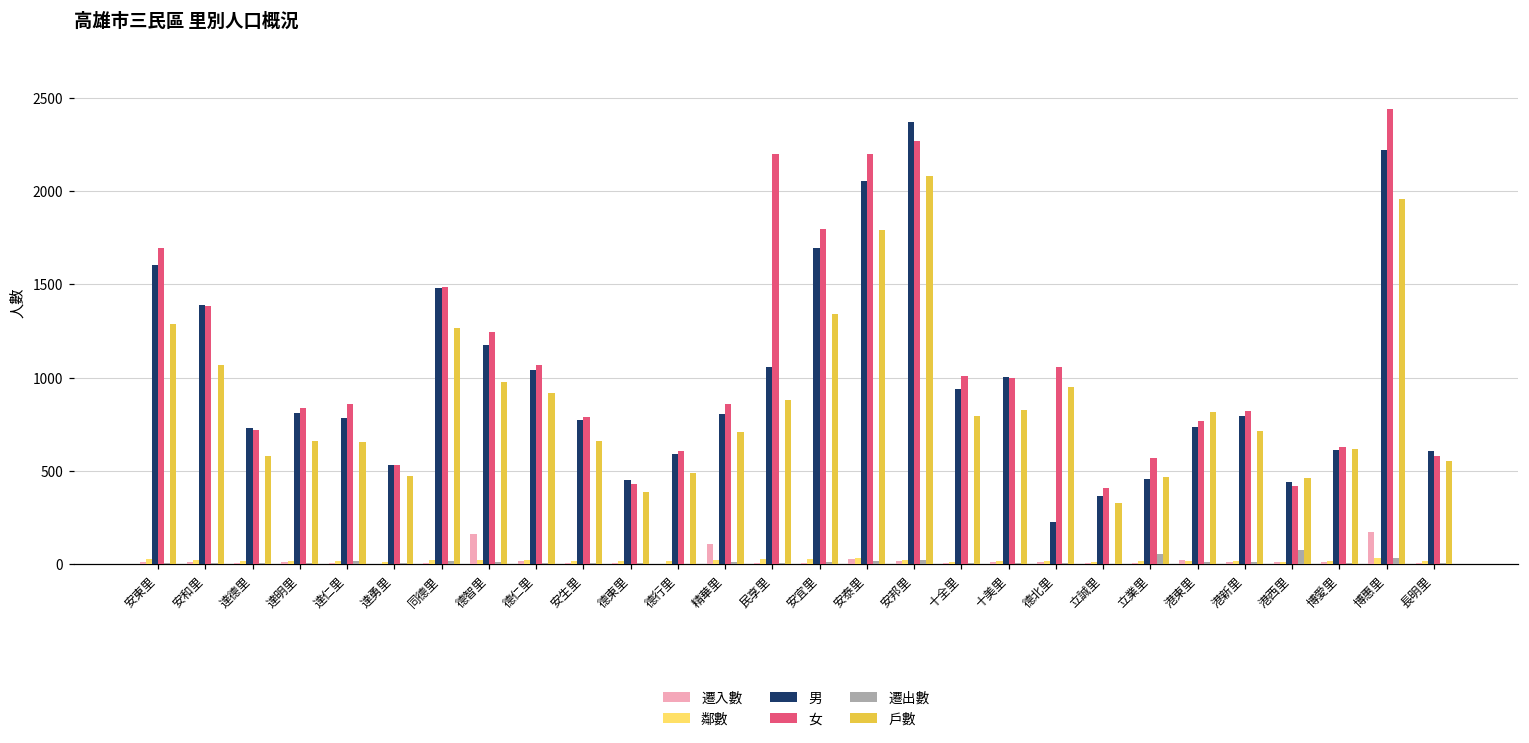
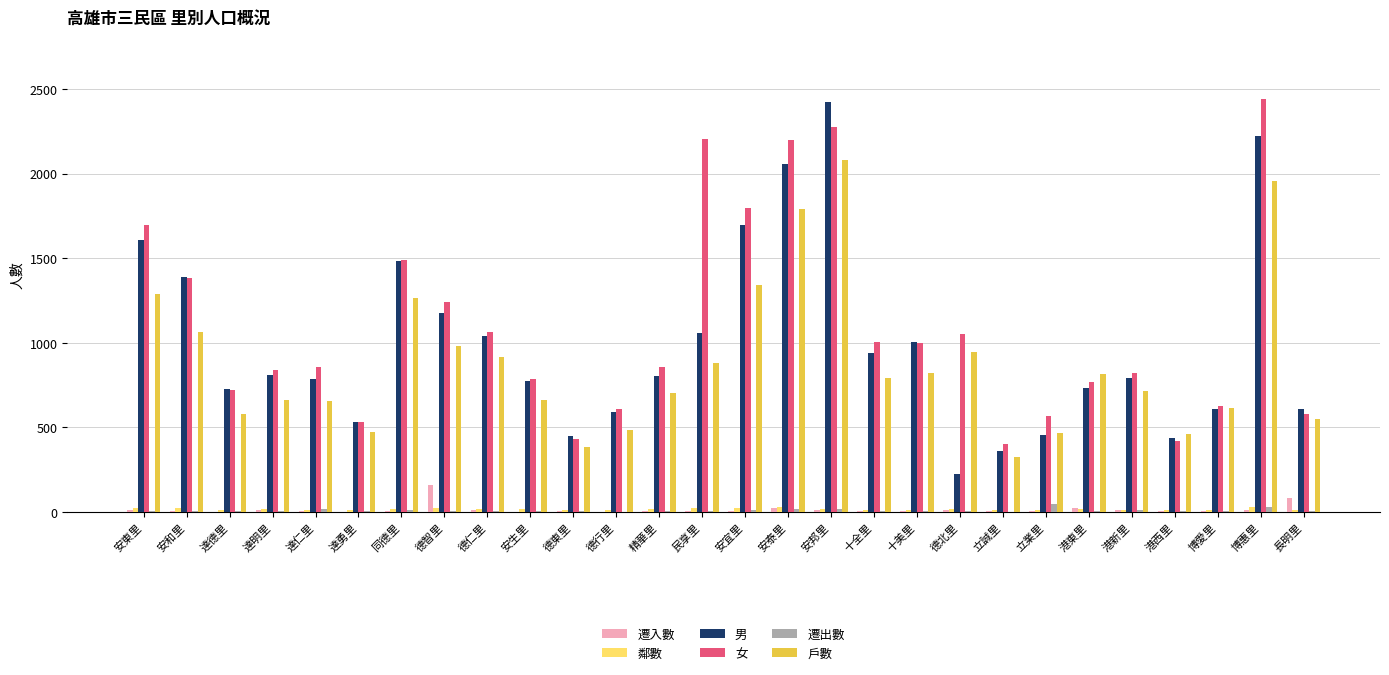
遷入數, 精華里: 100 -> 0
男, 安邦里: 2370 -> 2420
遷出數, 港西里: 70 -> 0
遷入數, 博惠里: 170 -> 10
遷入數, 長明里: 10 -> 90
